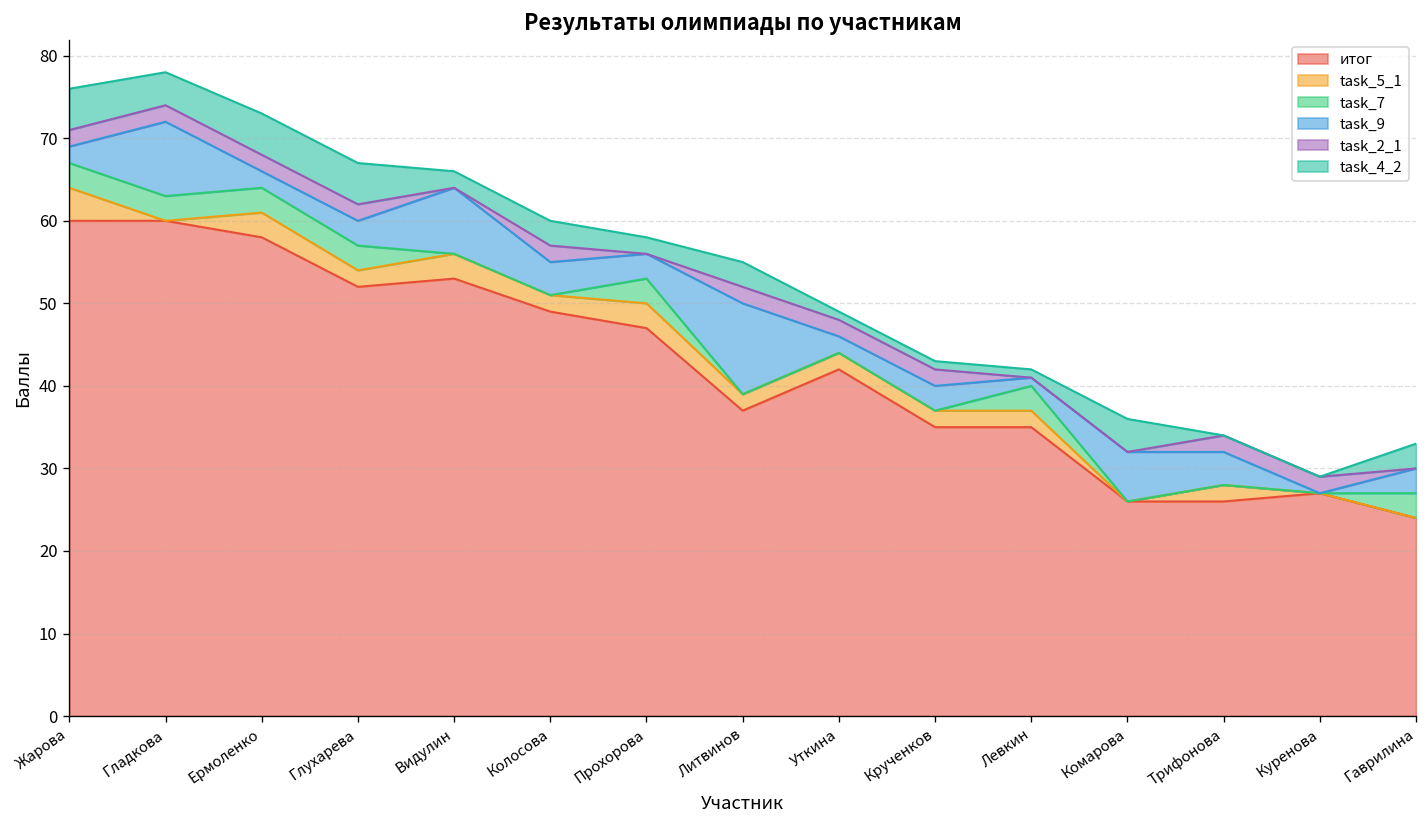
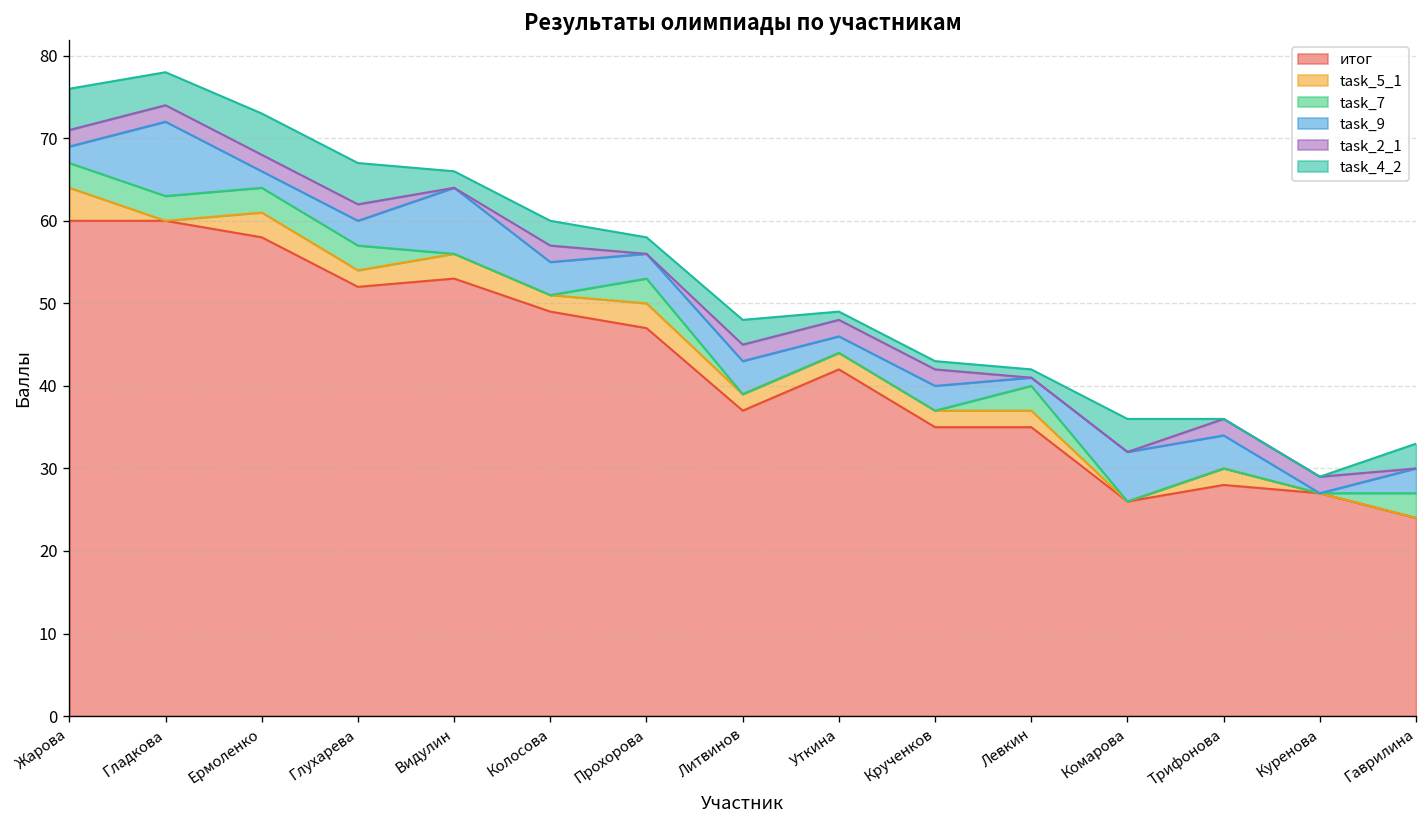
task_9, Литвинов: 11 -> 4
итог, Трифонова: 26 -> 28
